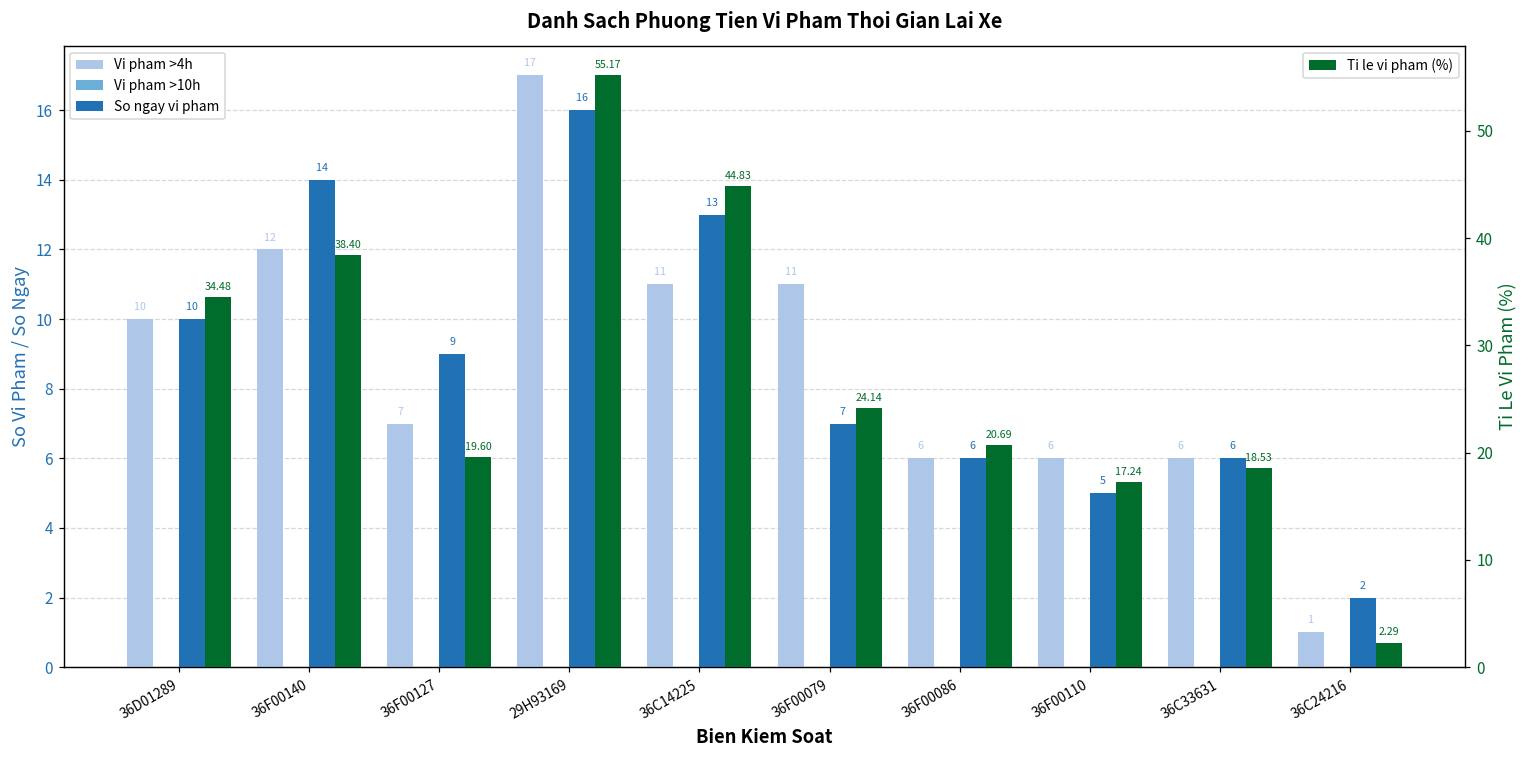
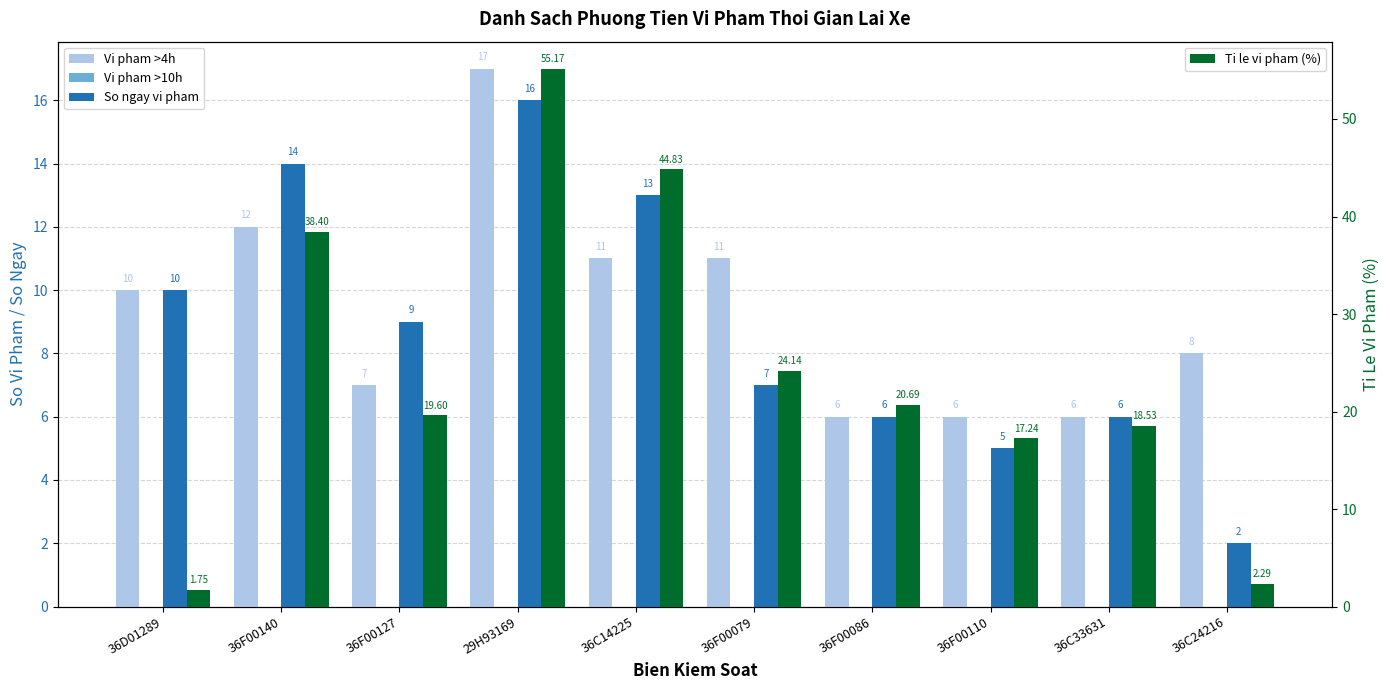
Vi pham >4h, 36C24216: 1 -> 8
Ti le vi pham (%), 36D01289: 34.48 -> 1.75
